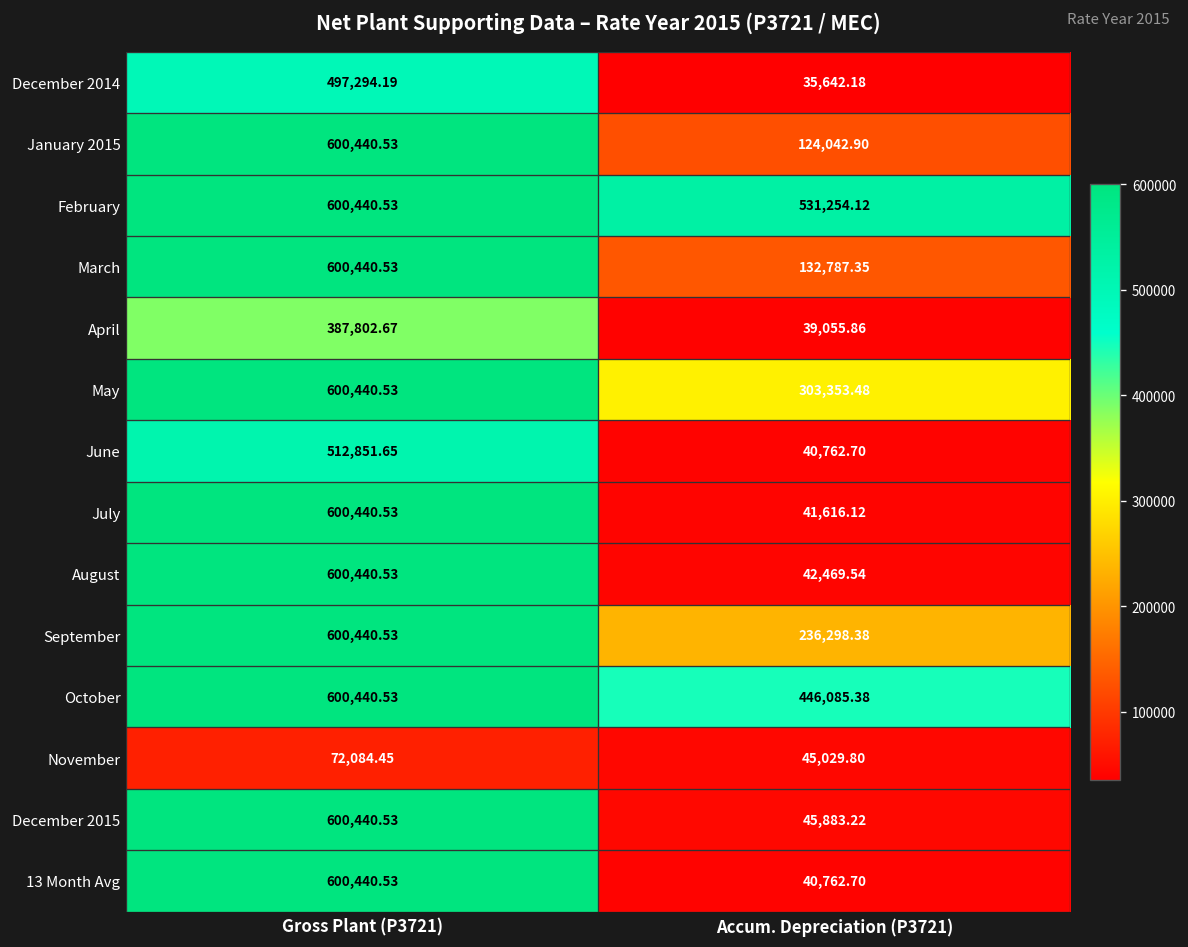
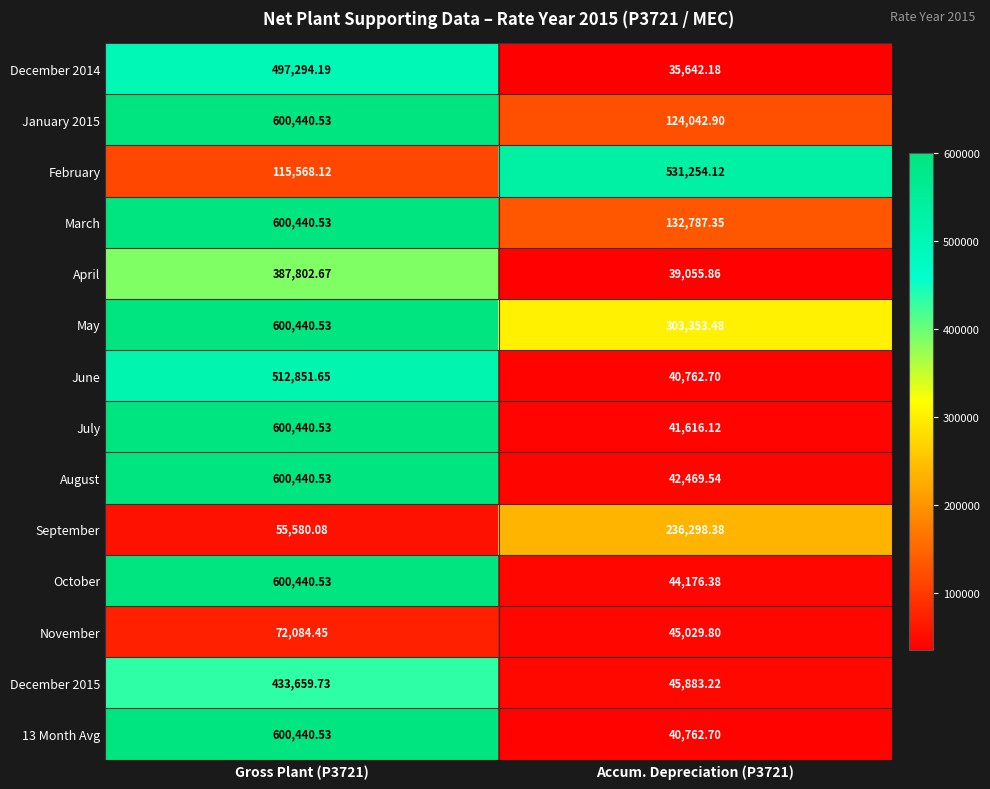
February, Gross Plant (P3721): 600,440.53 -> 115,568.12
September, Gross Plant (P3721): 600,440.53 -> 55,580.08
October, Accum. Depreciation (P3721): 446,085.38 -> 44,176.38
December 2015, Gross Plant (P3721): 600,440.53 -> 433,659.73
